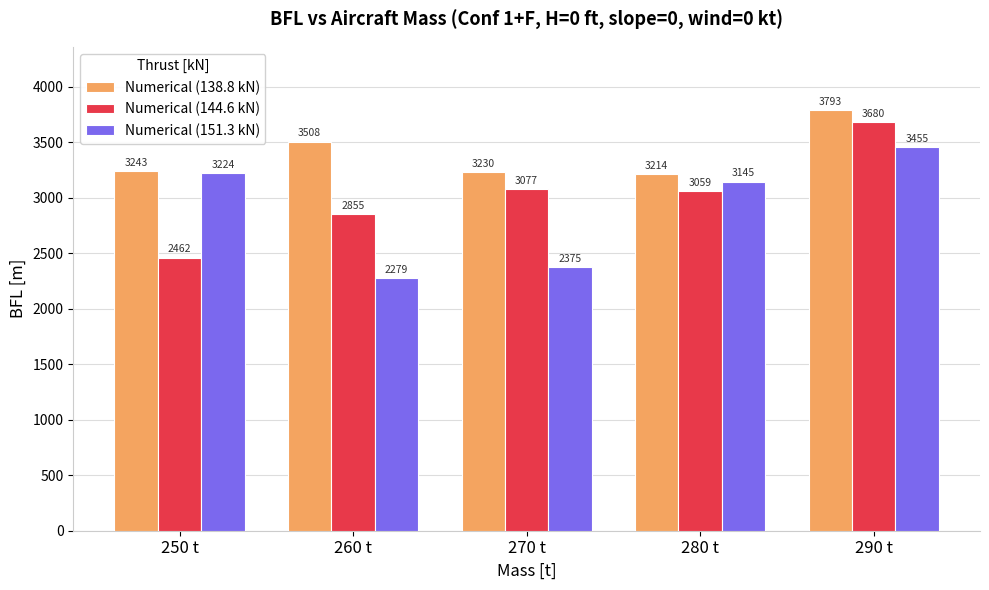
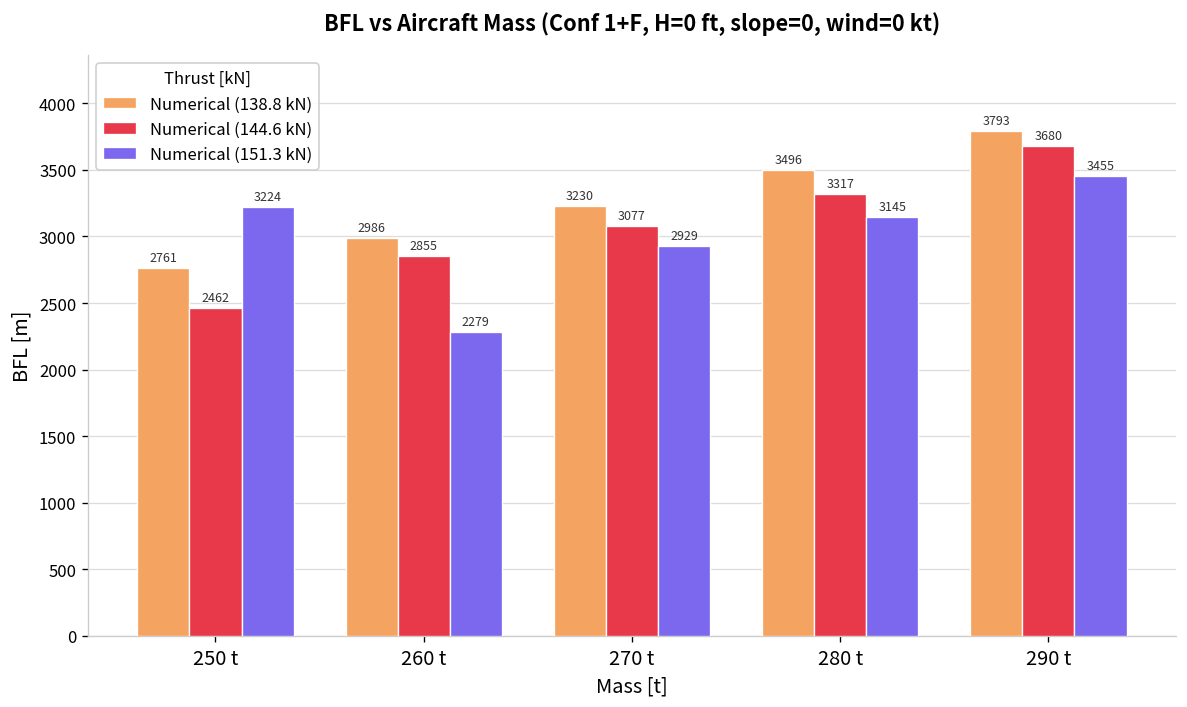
Numerical (138.8 kN), 250 t: 3243 -> 2761
Numerical (138.8 kN), 260 t: 3508 -> 2986
Numerical (151.3 kN), 270 t: 2375 -> 2929
Numerical (138.8 kN), 280 t: 3214 -> 3496
Numerical (144.6 kN), 280 t: 3059 -> 3317
